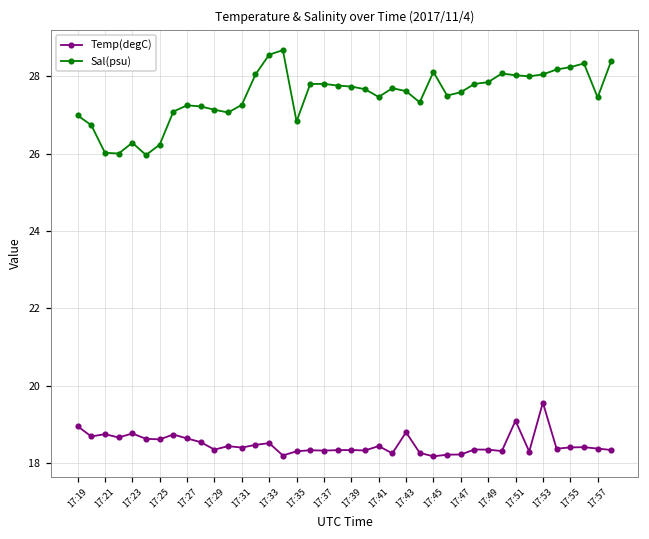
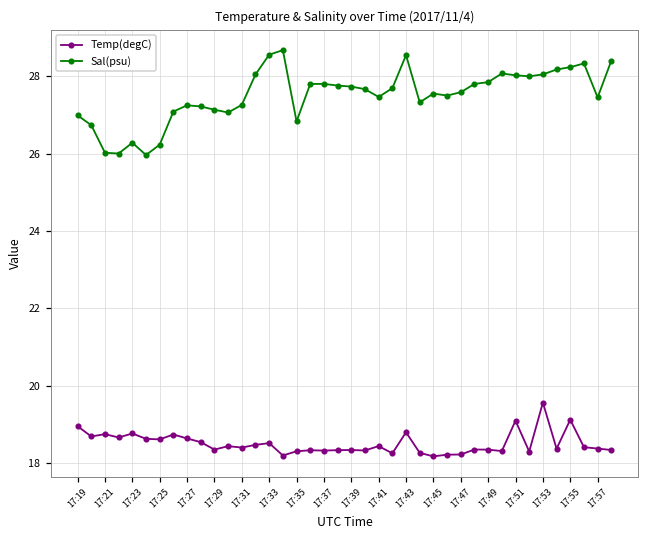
Sal(psu), 17:43: 27.6 -> 28.5
Sal(psu), 17:45: 28.1 -> 27.5
Temp(degC), 17:55: 18.4 -> 19.1
